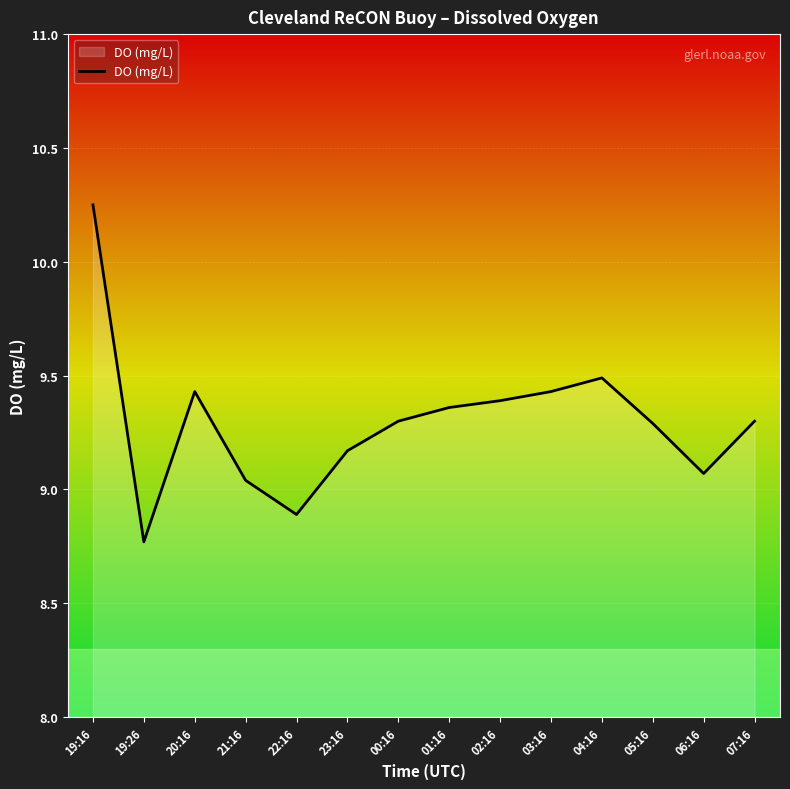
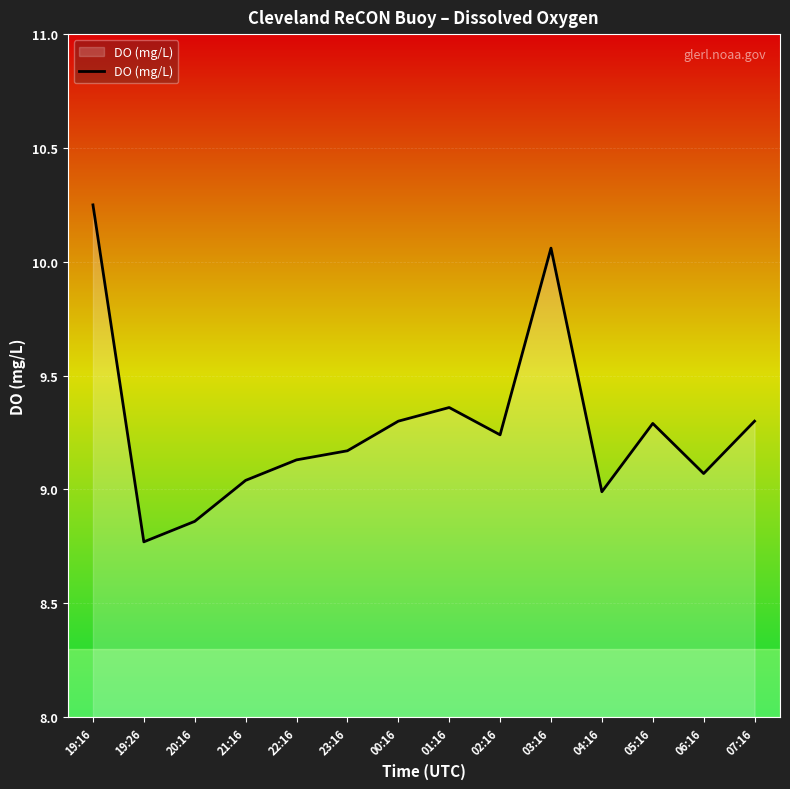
20:16: 9.43 -> 8.86
22:16: 8.89 -> 9.13
02:16: 9.39 -> 9.24
03:16: 9.43 -> 10.06
04:16: 9.49 -> 8.99
